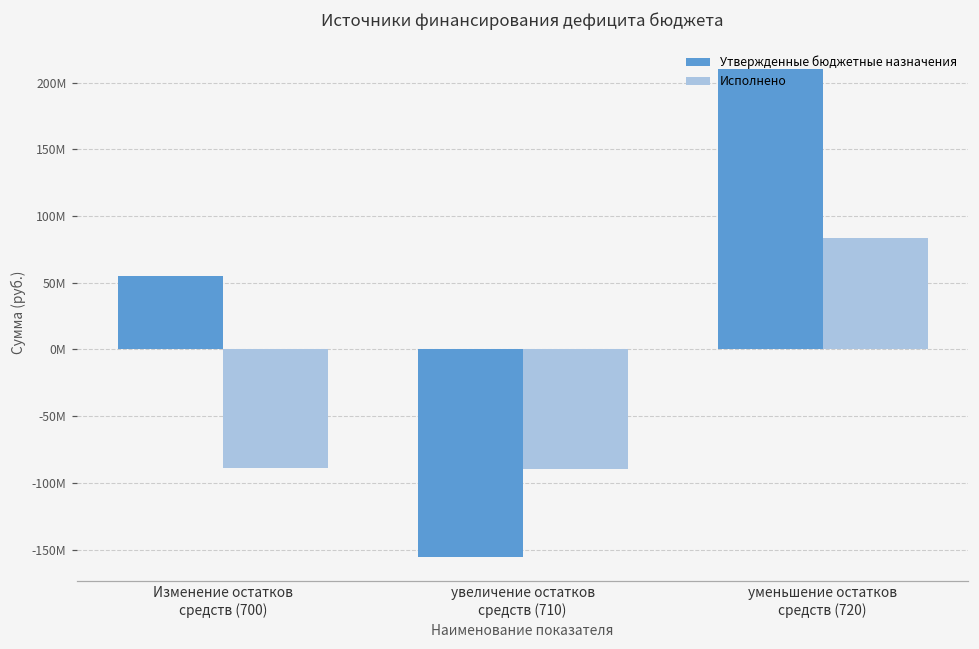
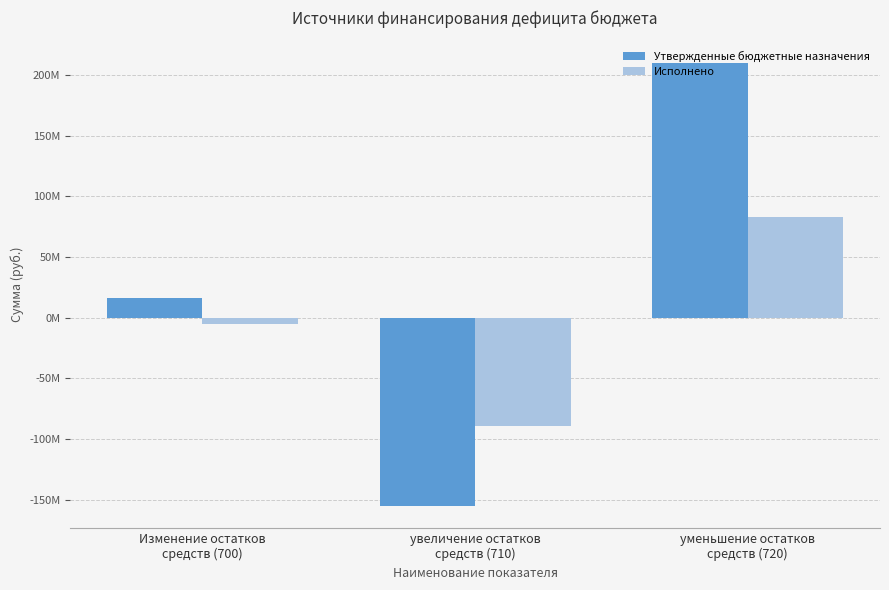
Утвержденные бюджетные назначения, Изменение остатков средств (700): 55000000 -> 16000000
Исполнено, Изменение остатков средств (700): -89000000 -> -5000000
